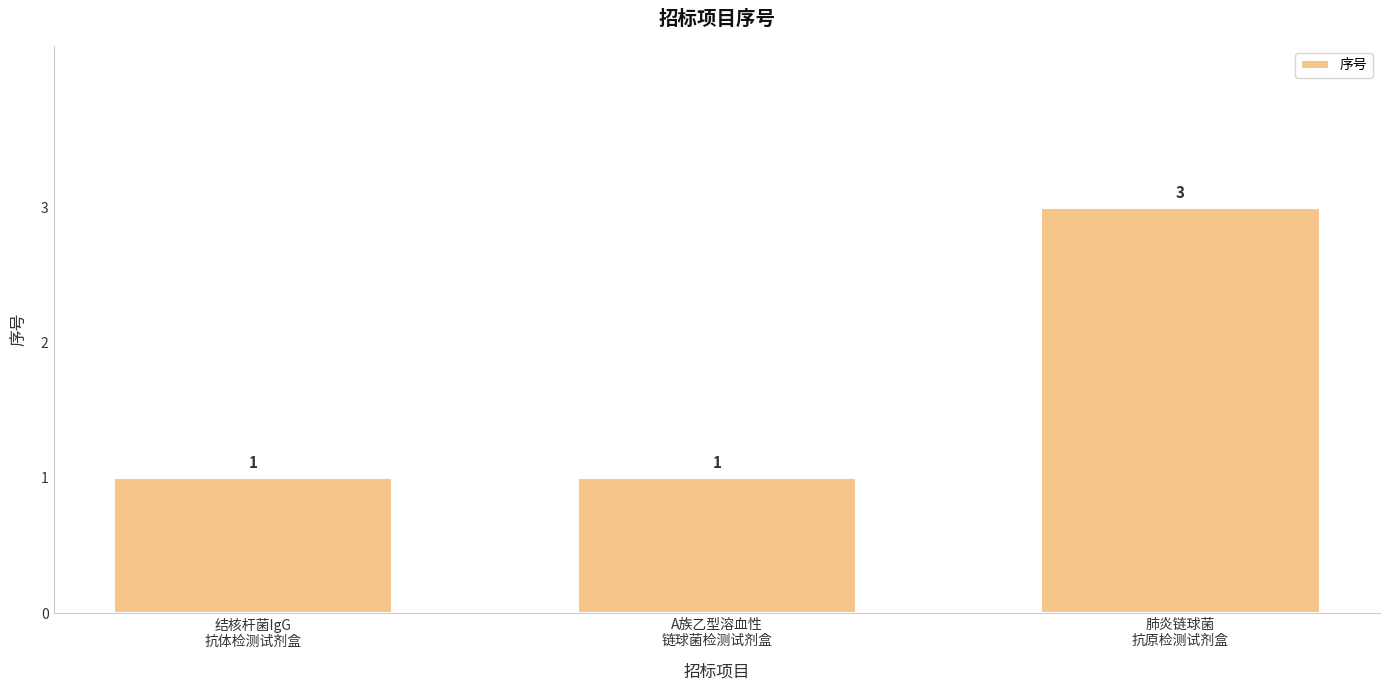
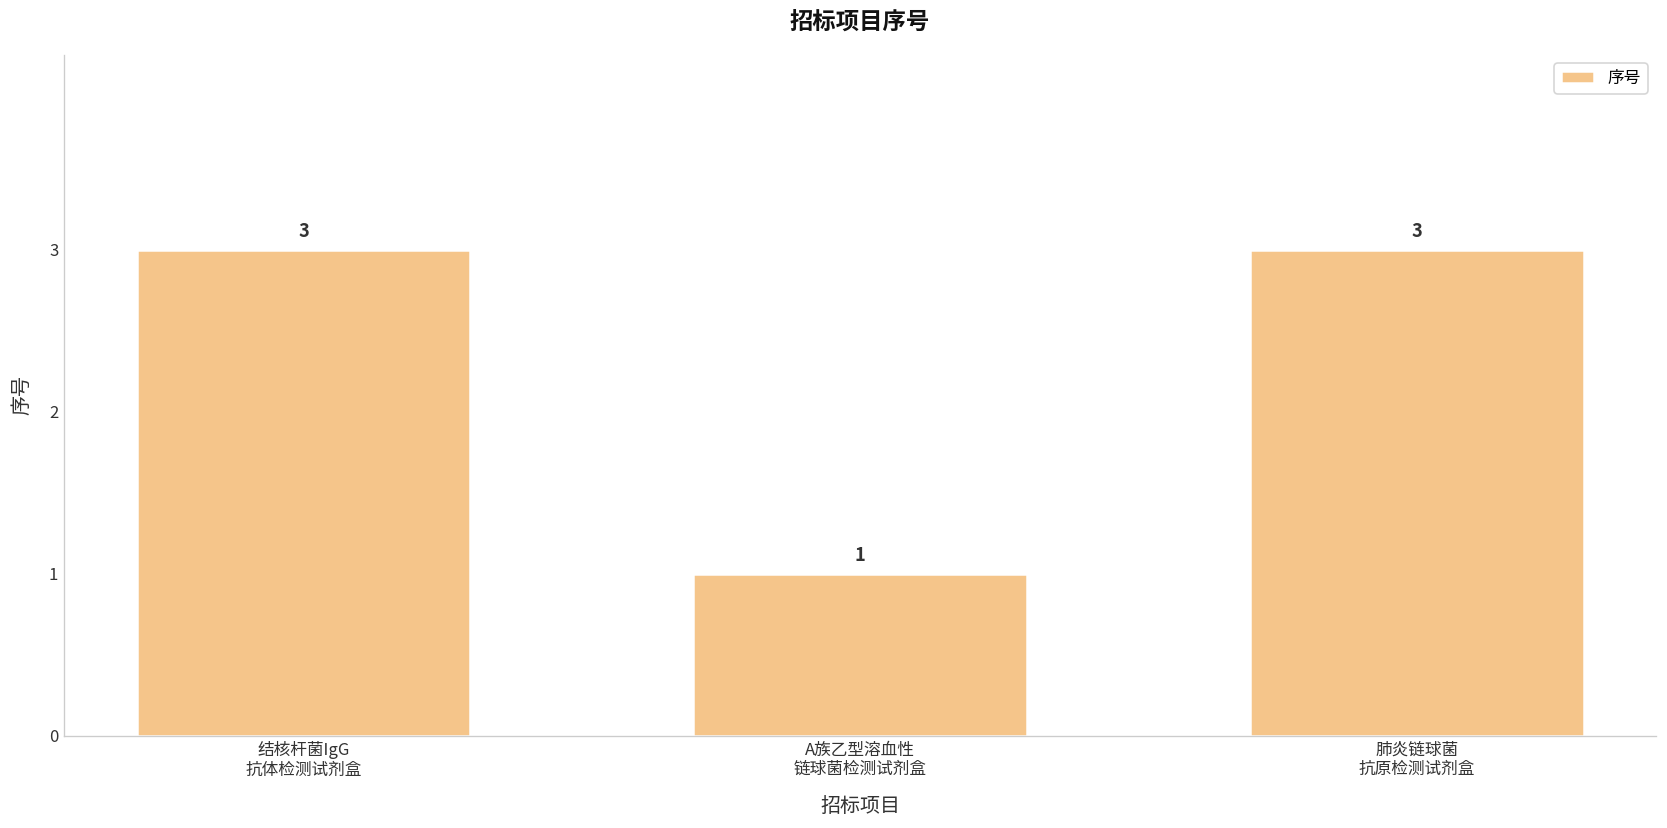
结核杆菌IgG 抗体检测试剂盒: 1 -> 3
